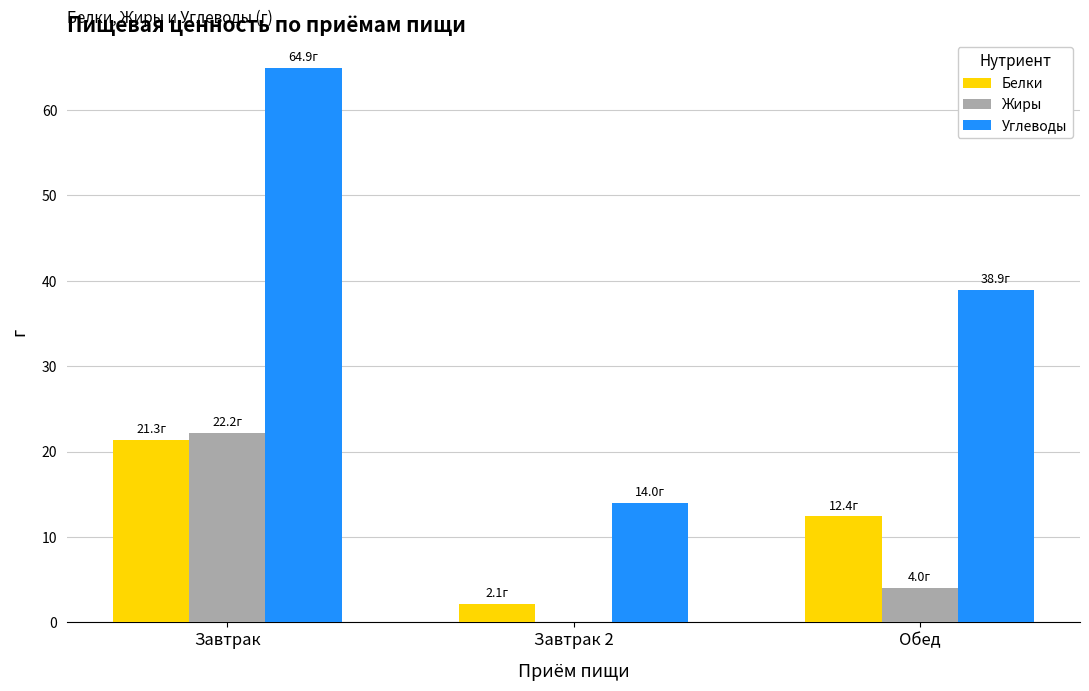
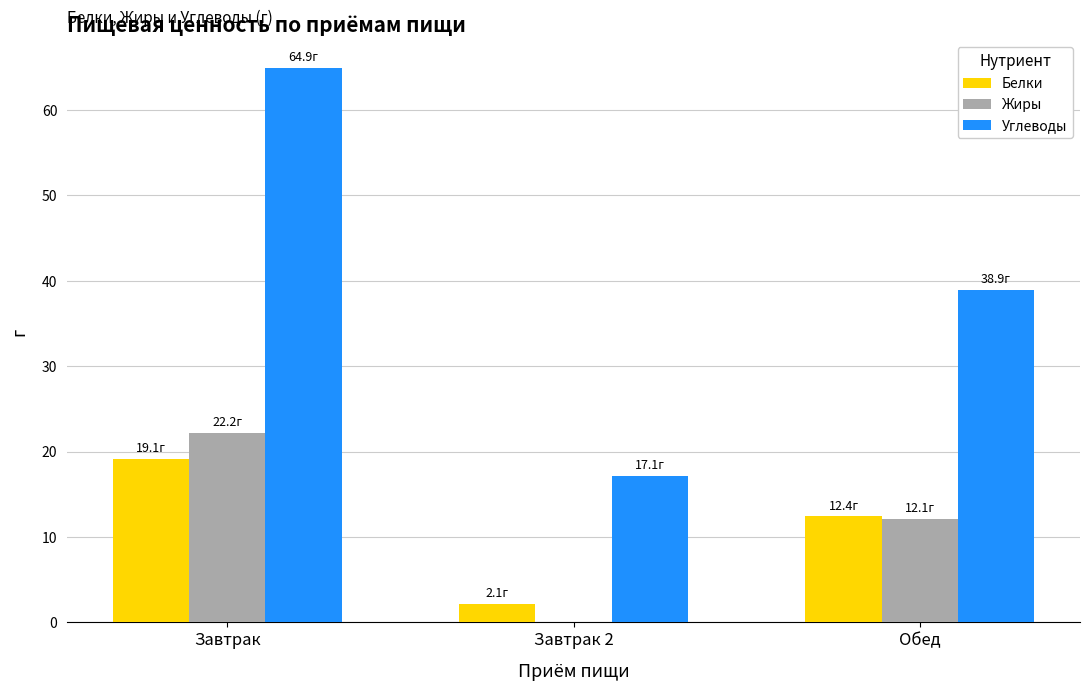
Белки, Завтрак: 21.3г -> 19.1г
Углеводы, Завтрак 2: 14.0г -> 17.1г
Жиры, Обед: 4.0г -> 12.1г
